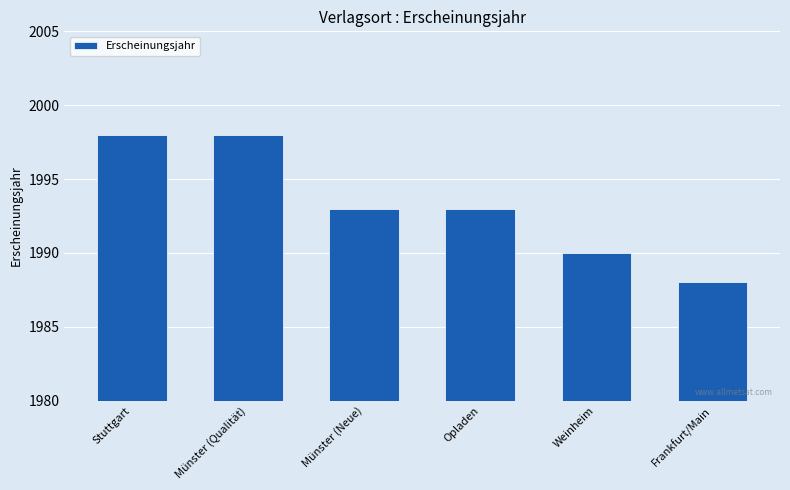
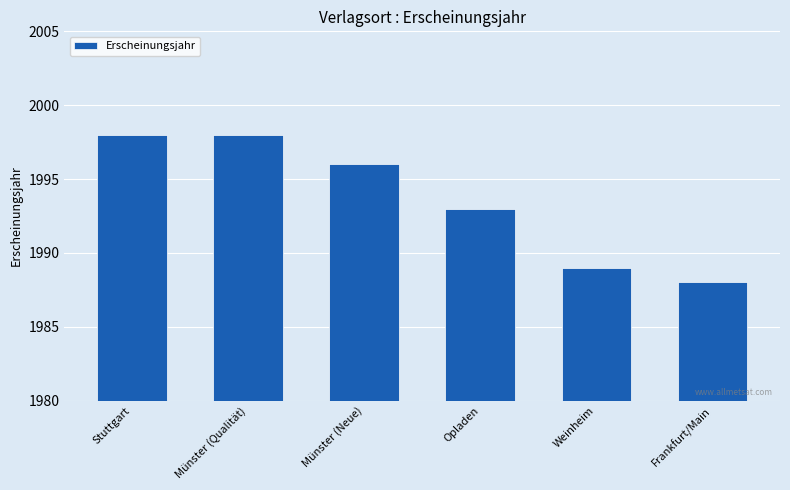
Münster (Neue): 1993 -> 1996
Weinheim: 1990 -> 1989
